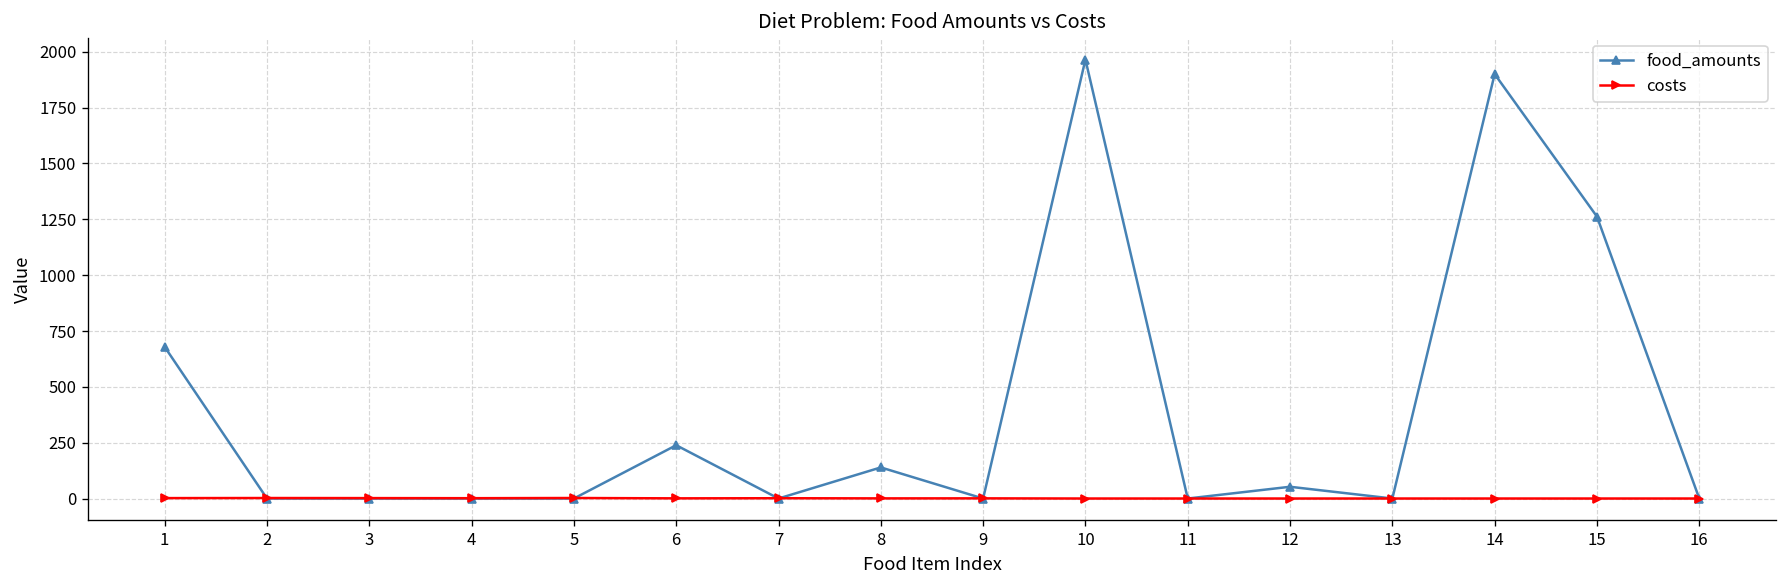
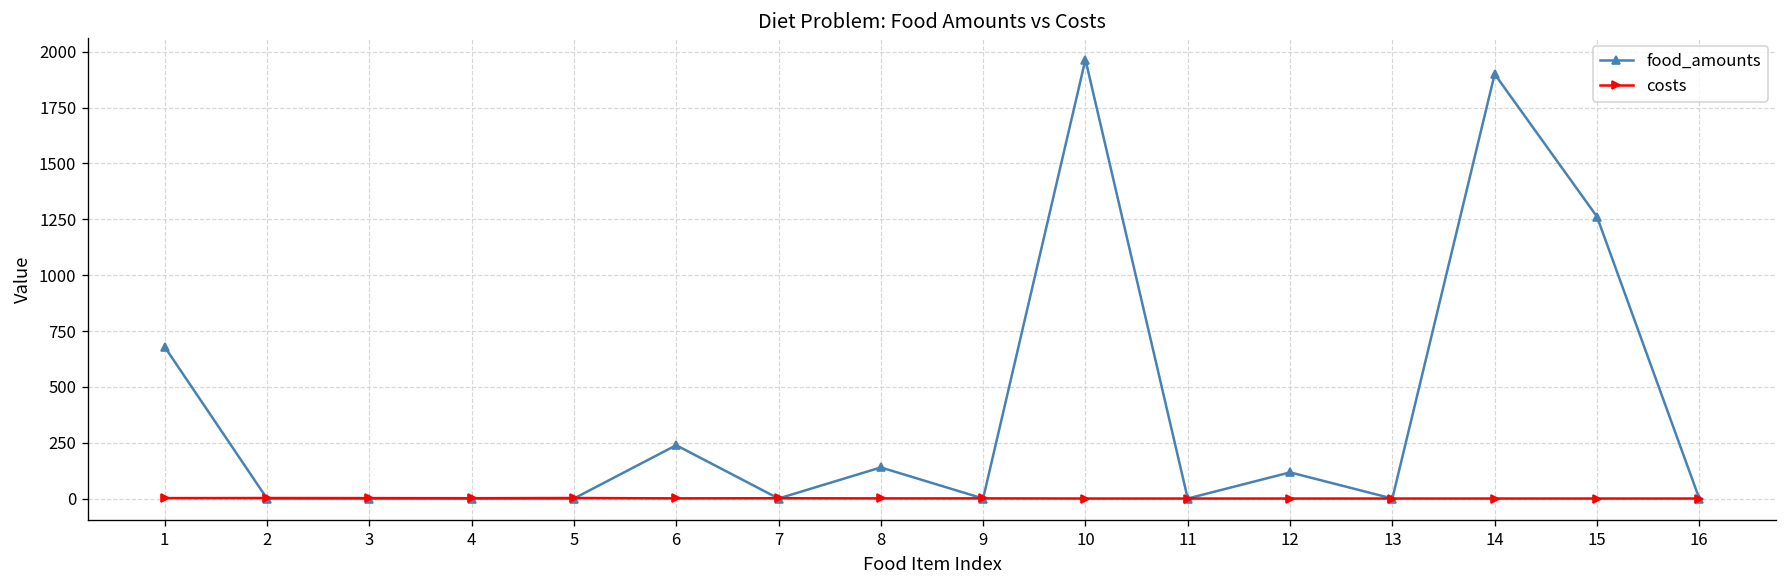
food_amounts, 12: 50 -> 120
